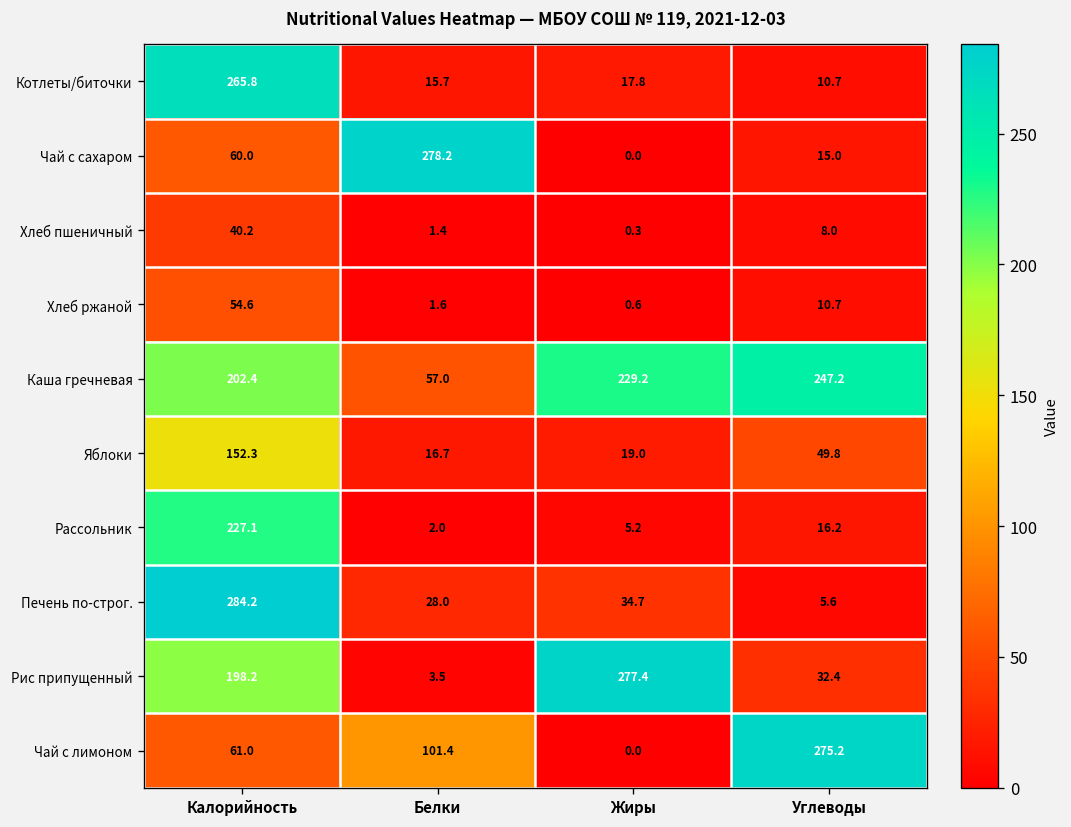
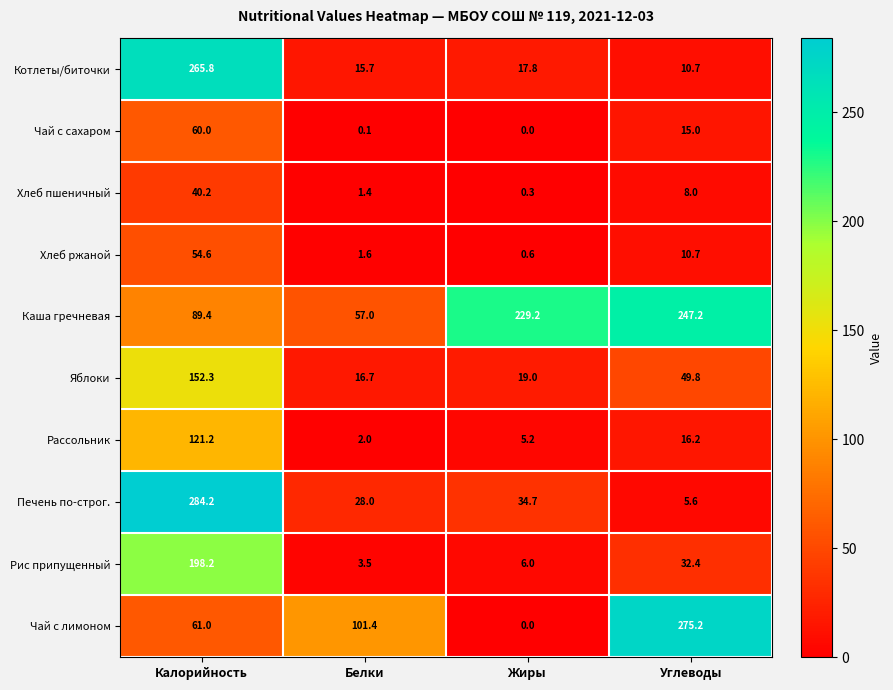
Чай с сахаром, Белки: 278.2 -> 0.1
Каша гречневая, Калорийность: 202.4 -> 89.4
Рассольник, Калорийность: 227.1 -> 121.2
Рис припущенный, Жиры: 277.4 -> 6.0
